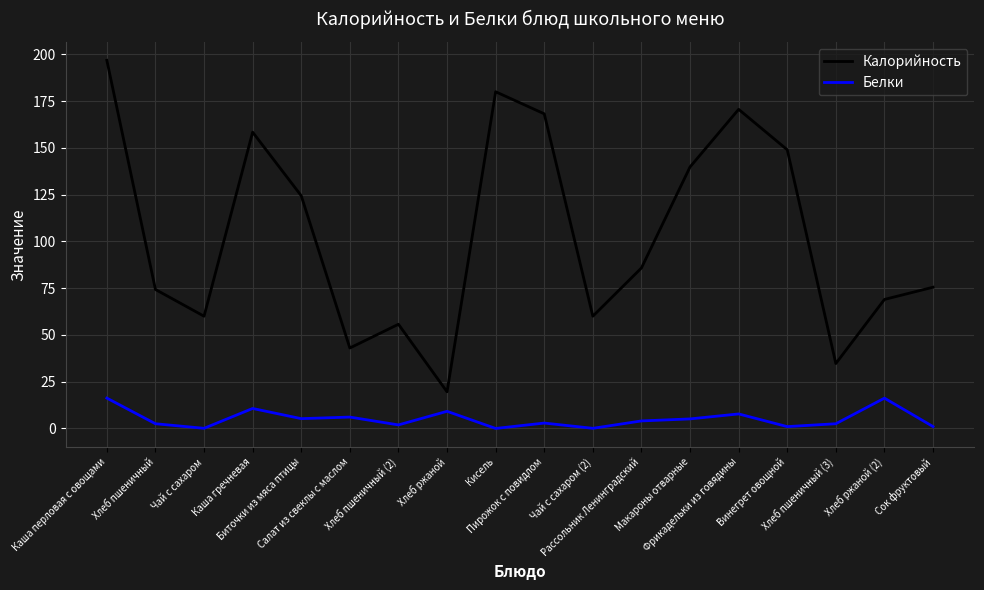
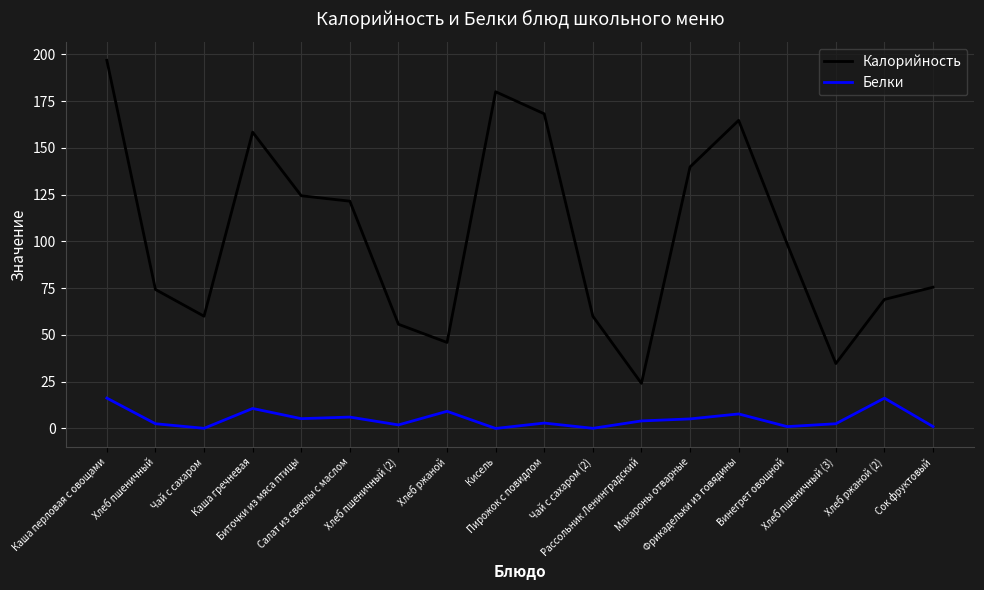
Калорийность, Салат из свеклы с маслом: 43 -> 122
Калорийность, Хлеб ржаной: 20 -> 46
Калорийность, Рассольник Ленинградский: 86 -> 24
Калорийность, Фрикадельки из говядины: 171 -> 165
Калорийность, Винегрет овощной: 149 -> 99
